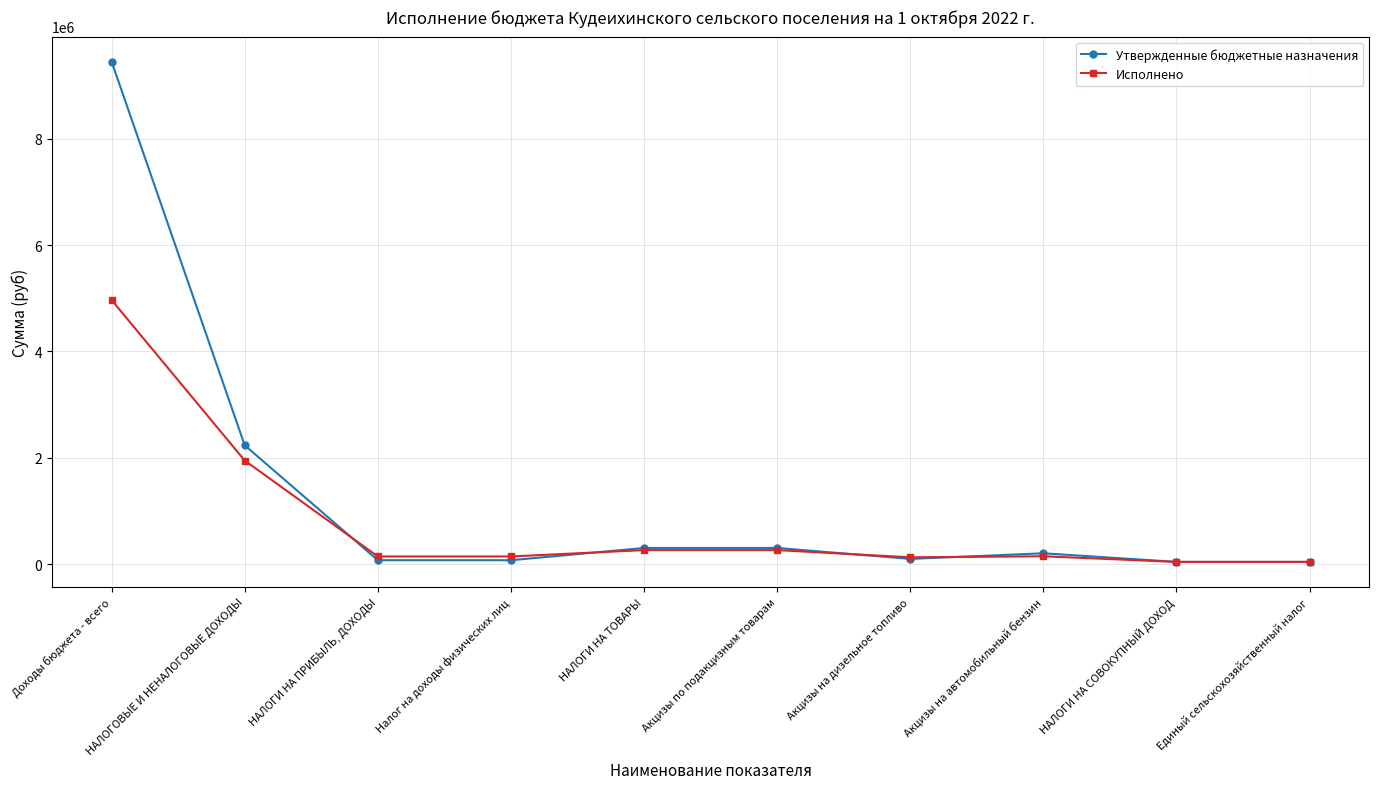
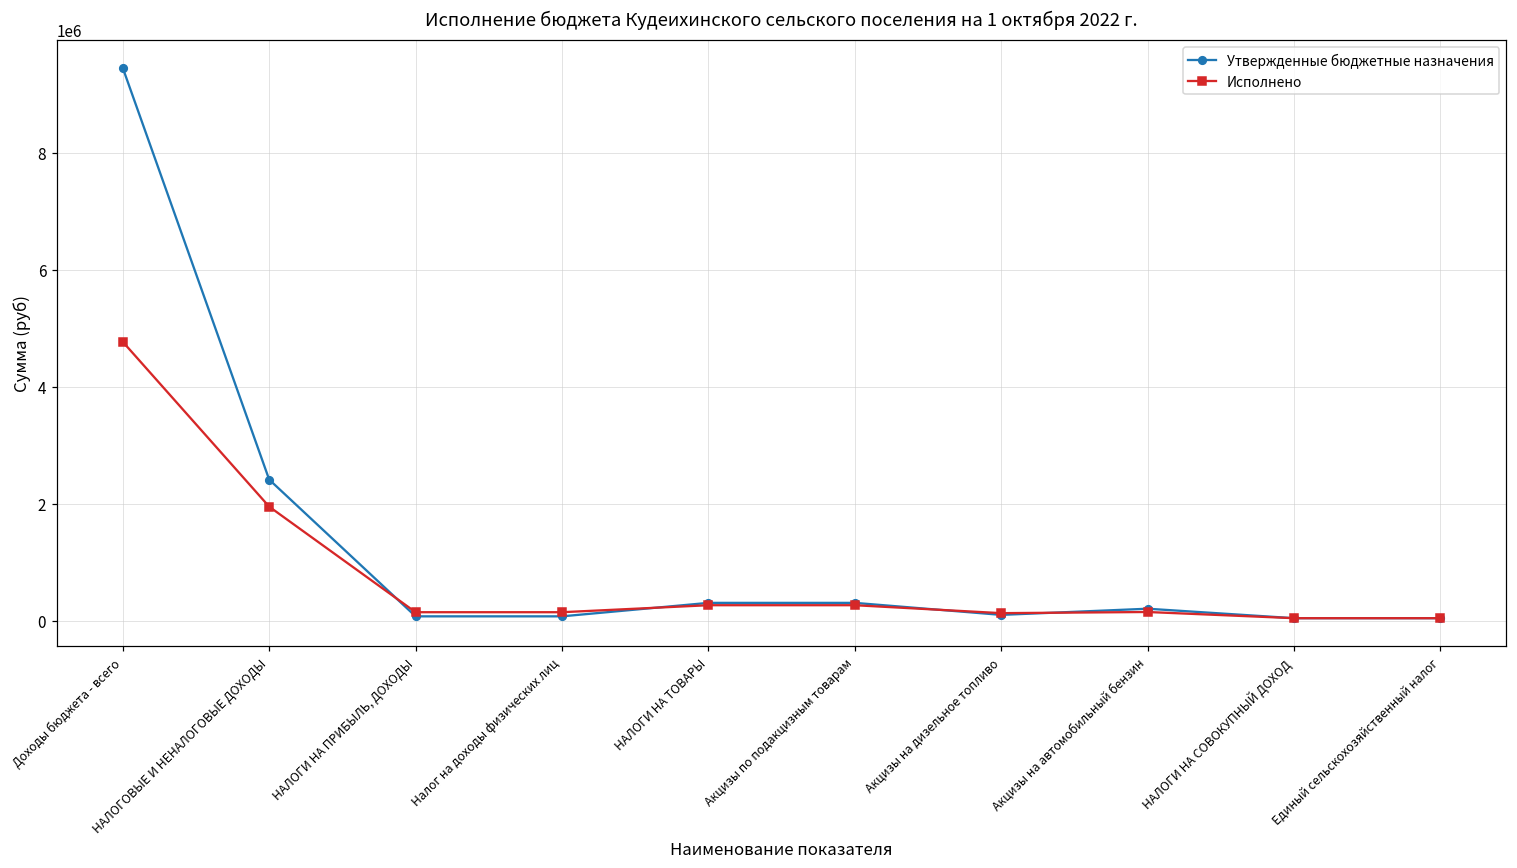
Исполнено, Доходы бюджета - всего: 5000000 -> 4800000
Утвержденные бюджетные назначения, НАЛОГОВЫЕ И НЕНАЛОГОВЫЕ ДОХОДЫ: 2200000 -> 2400000
